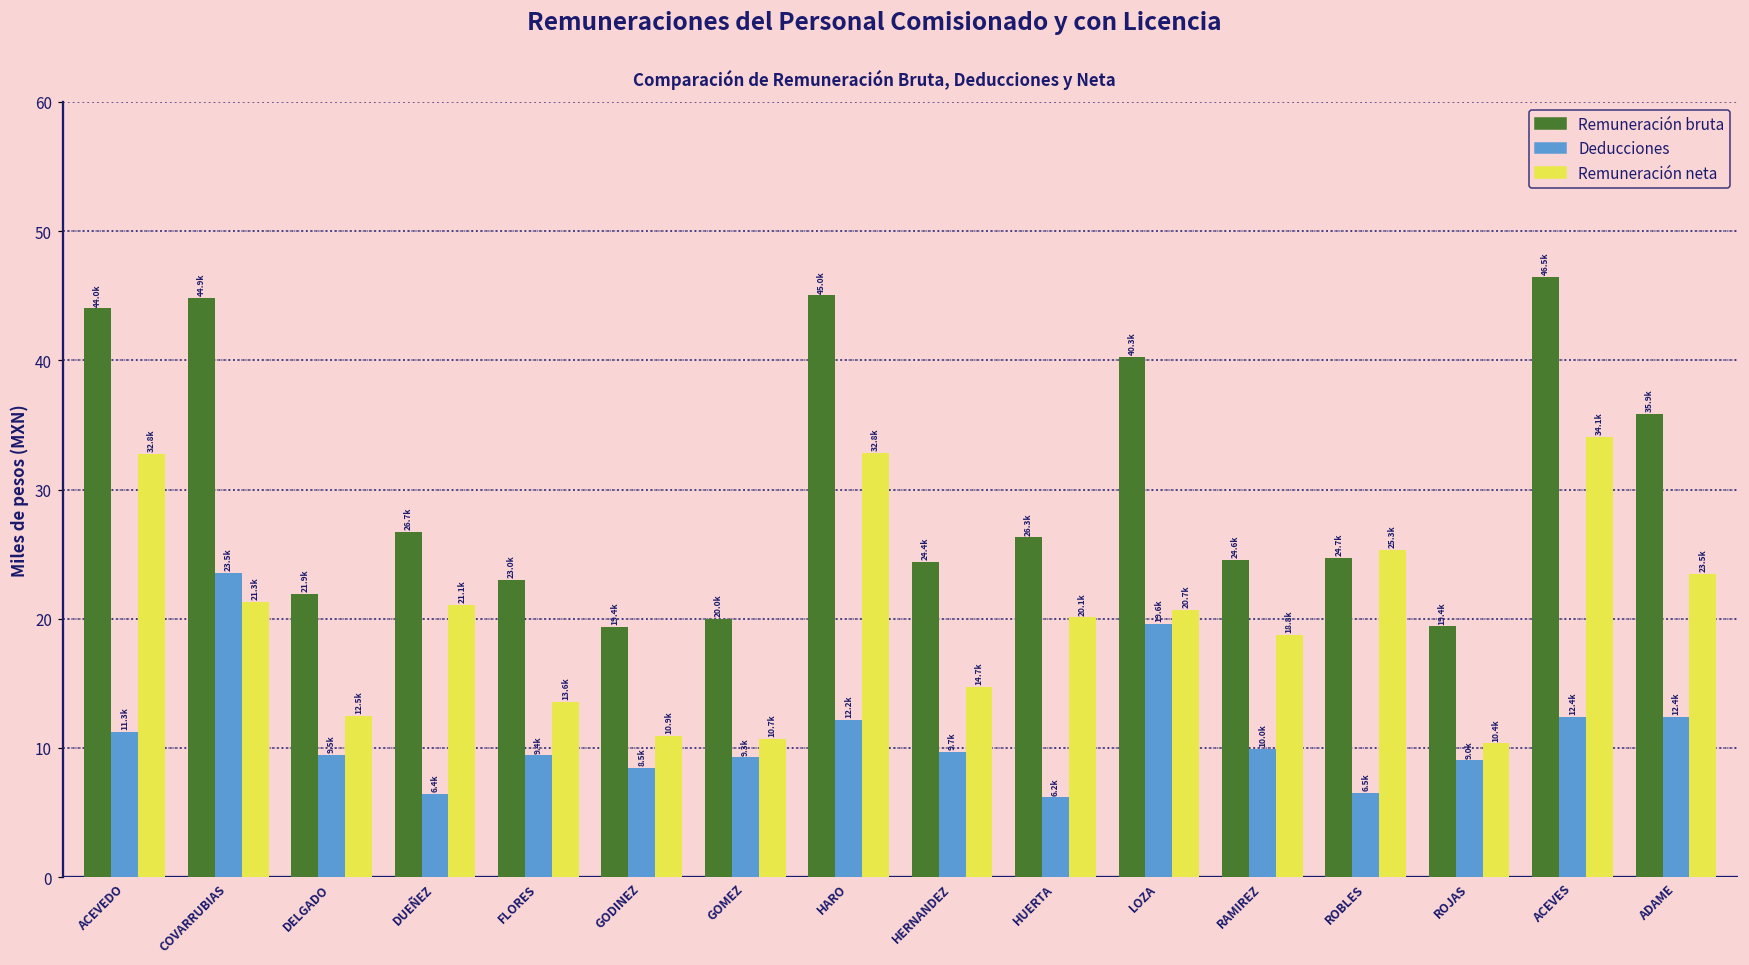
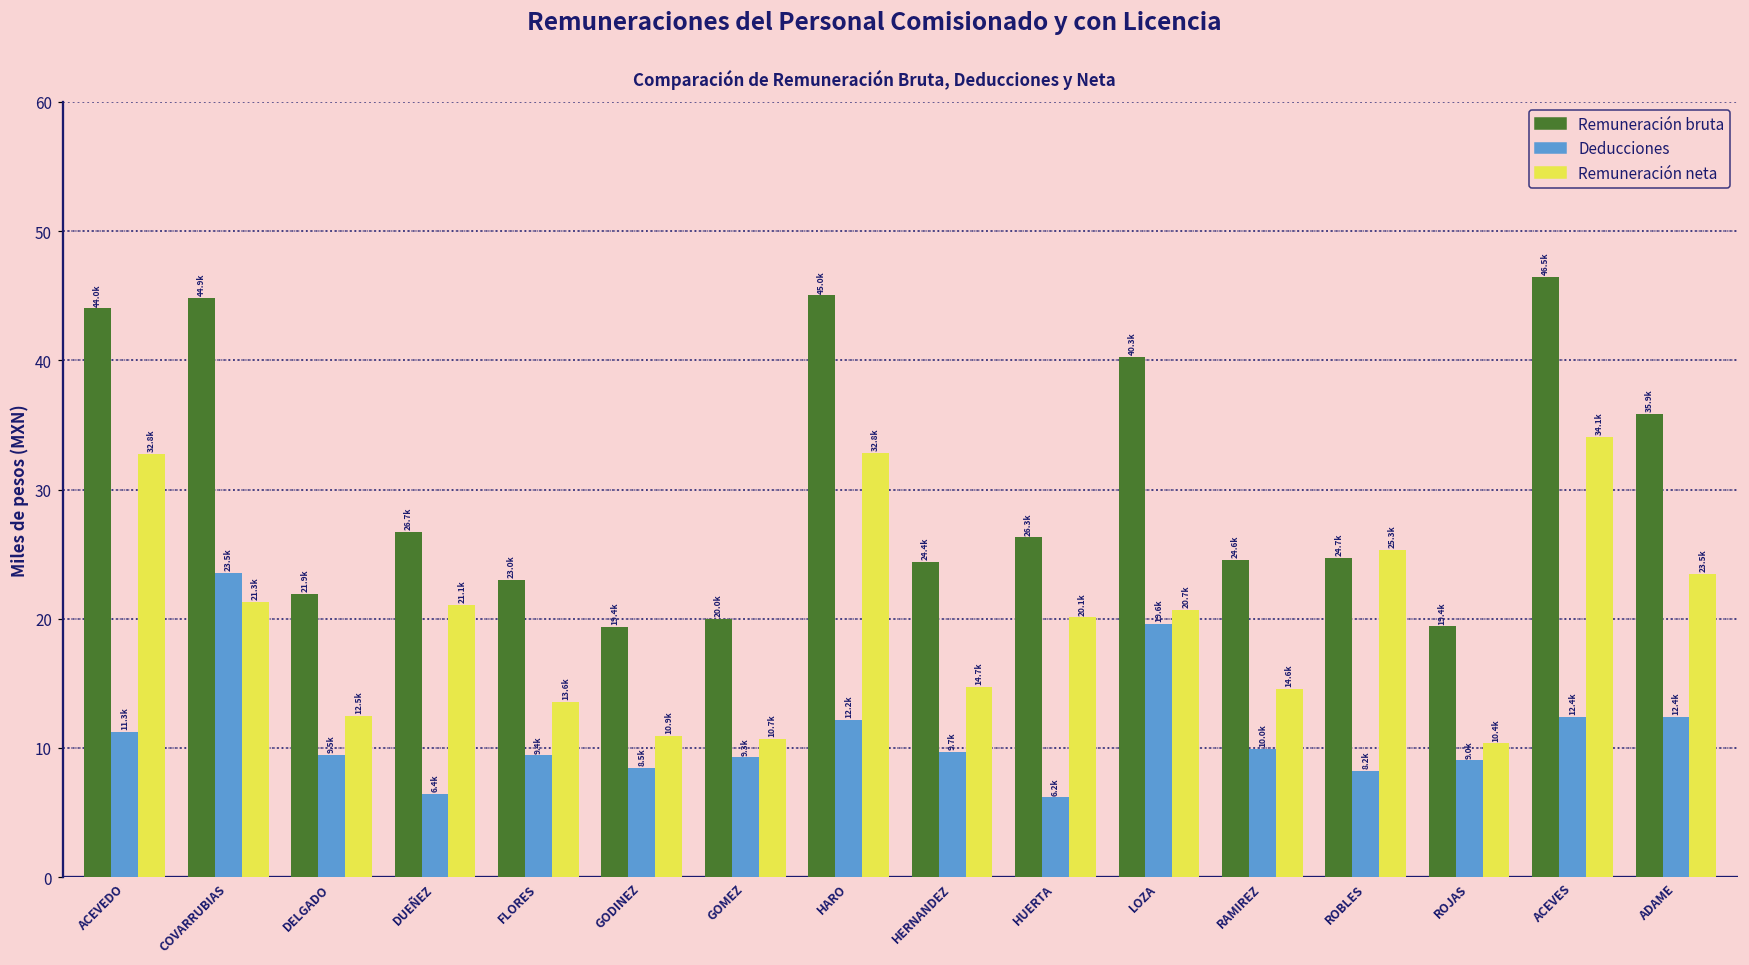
Remuneración neta, RAMIREZ: 18.8k -> 14.6k
Deducciones, ROBLES: 6.5k -> 8.2k
